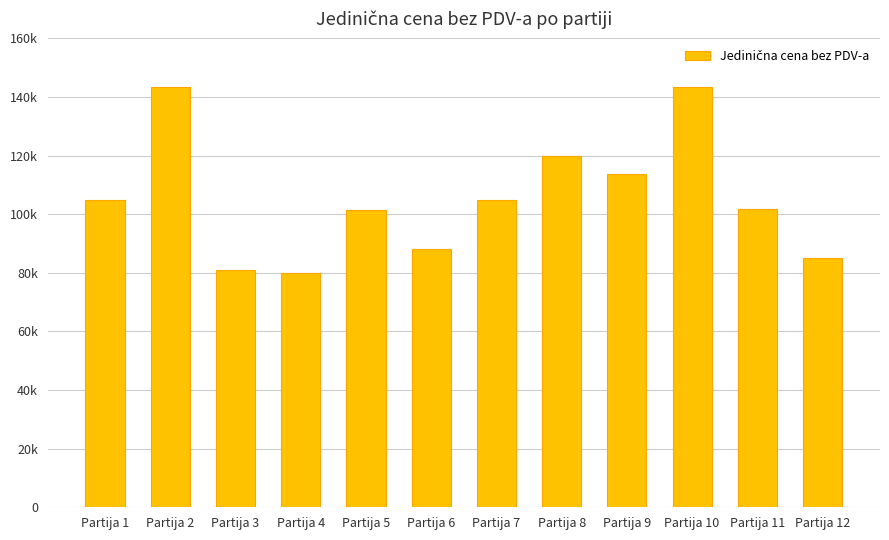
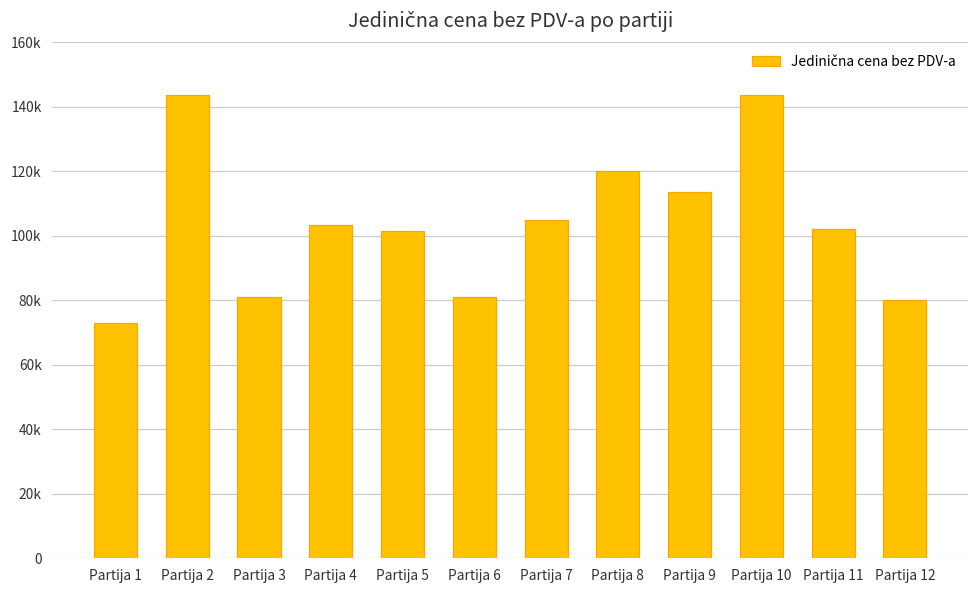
Partija 1: 105000 -> 73000
Partija 4: 80000 -> 103000
Partija 6: 88000 -> 81000
Partija 12: 85000 -> 80000
